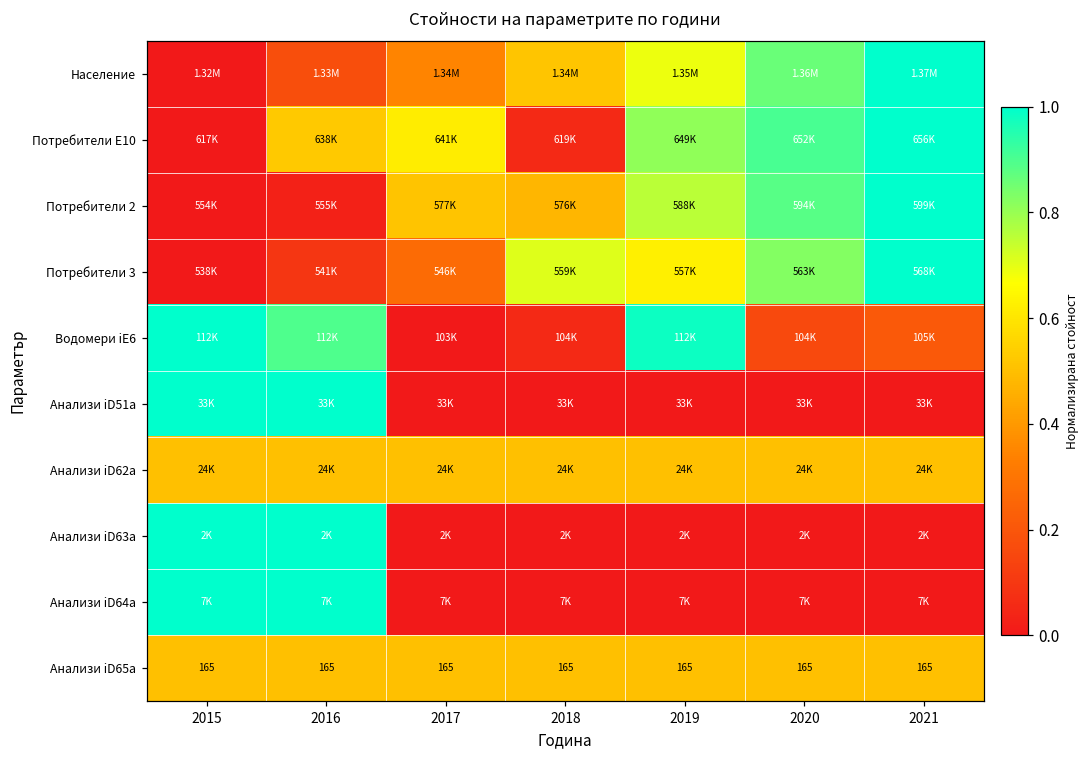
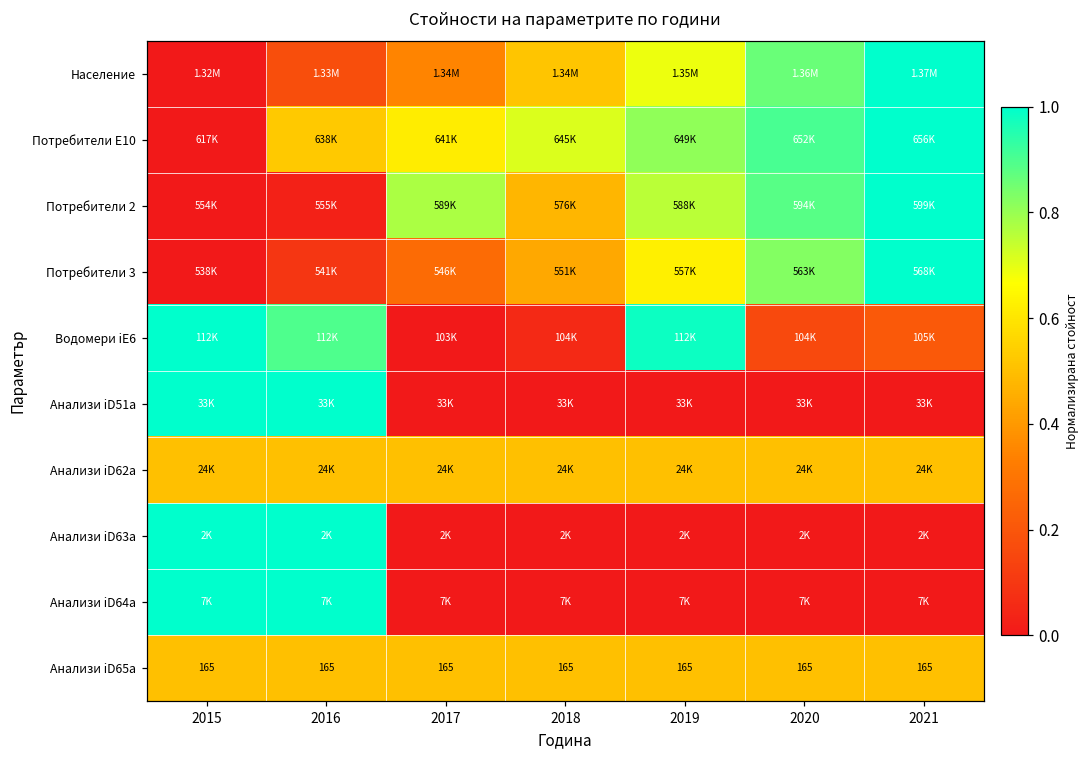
Потребители E10, 2018: 619K -> 645K
Потребители 2, 2017: 577K -> 589K
Потребители 3, 2018: 559K -> 551K
